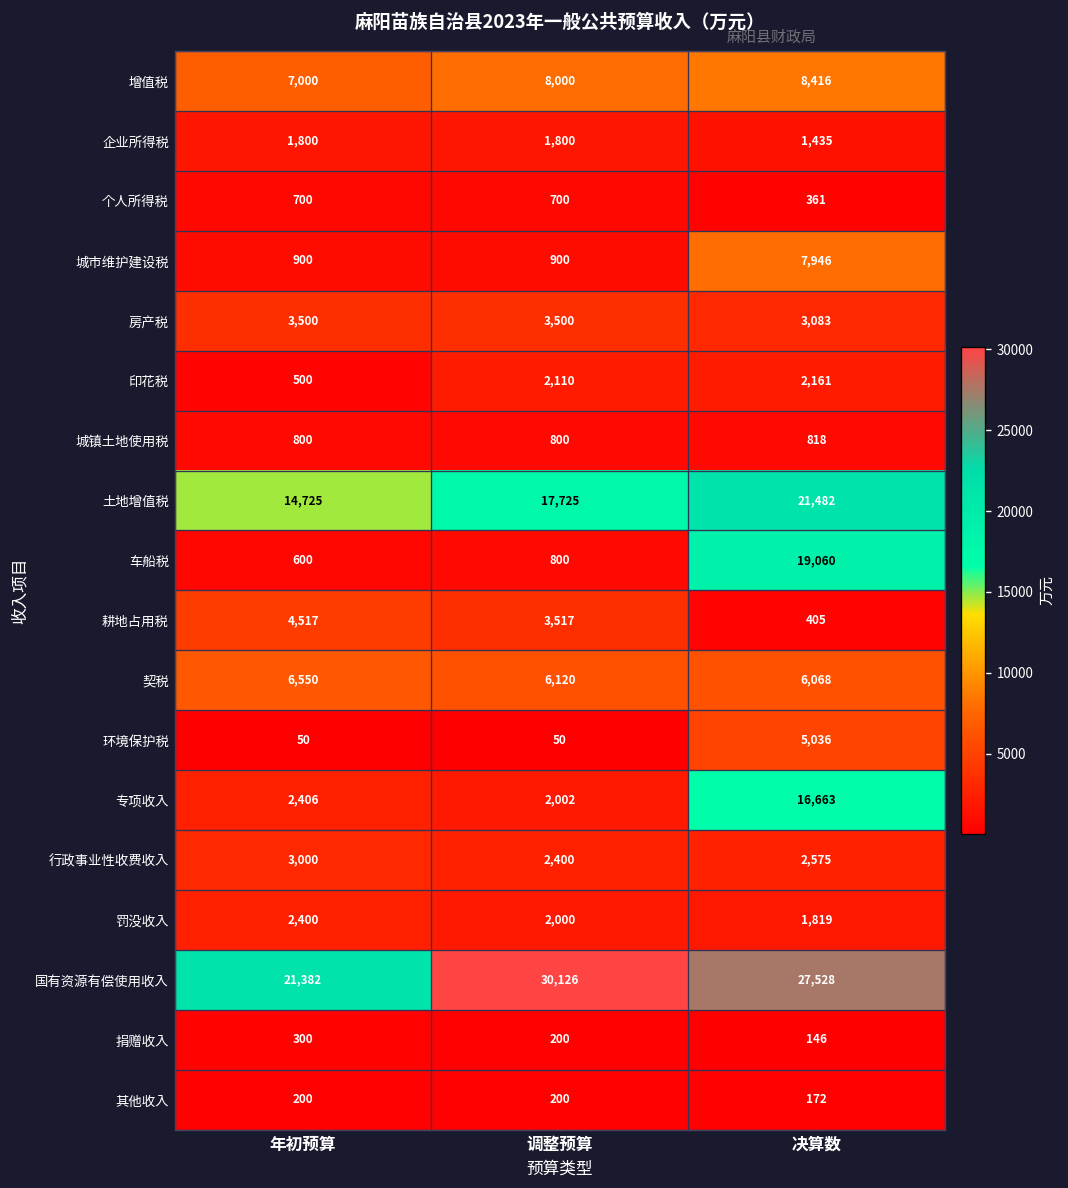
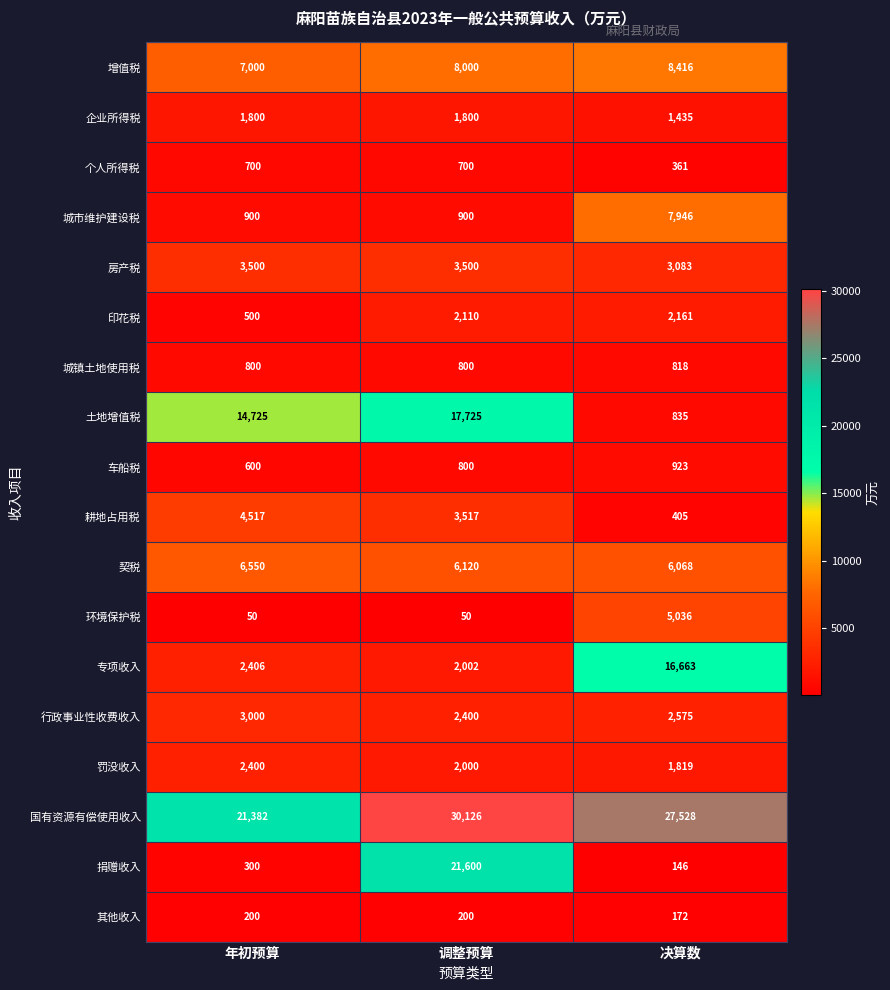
土地增值税, 决算数: 21,482 -> 835
车船税, 决算数: 19,060 -> 923
捐赠收入, 调整预算: 200 -> 21,600
